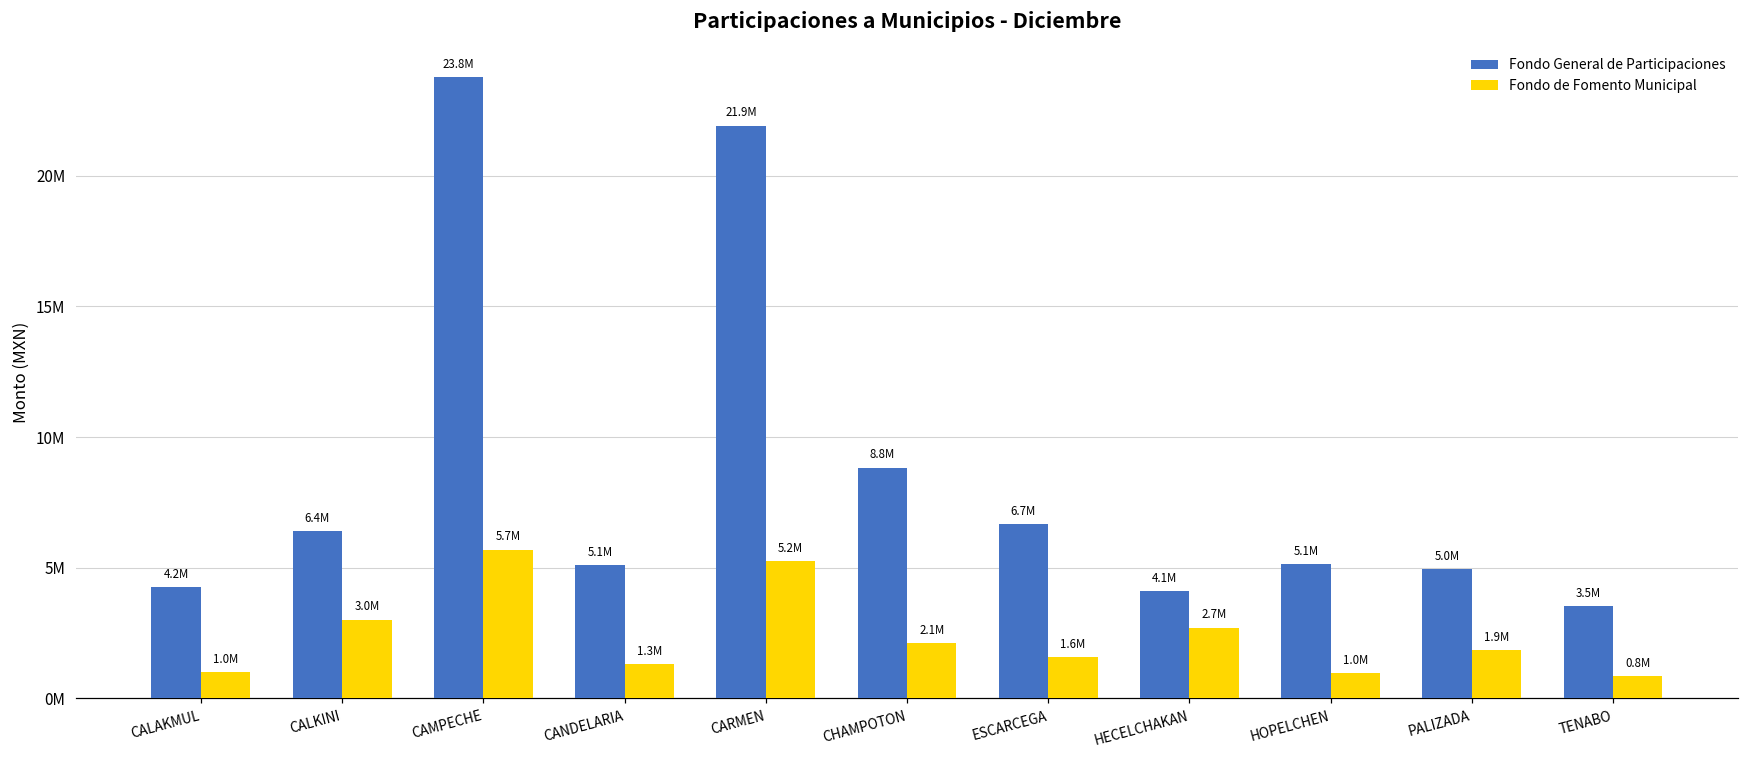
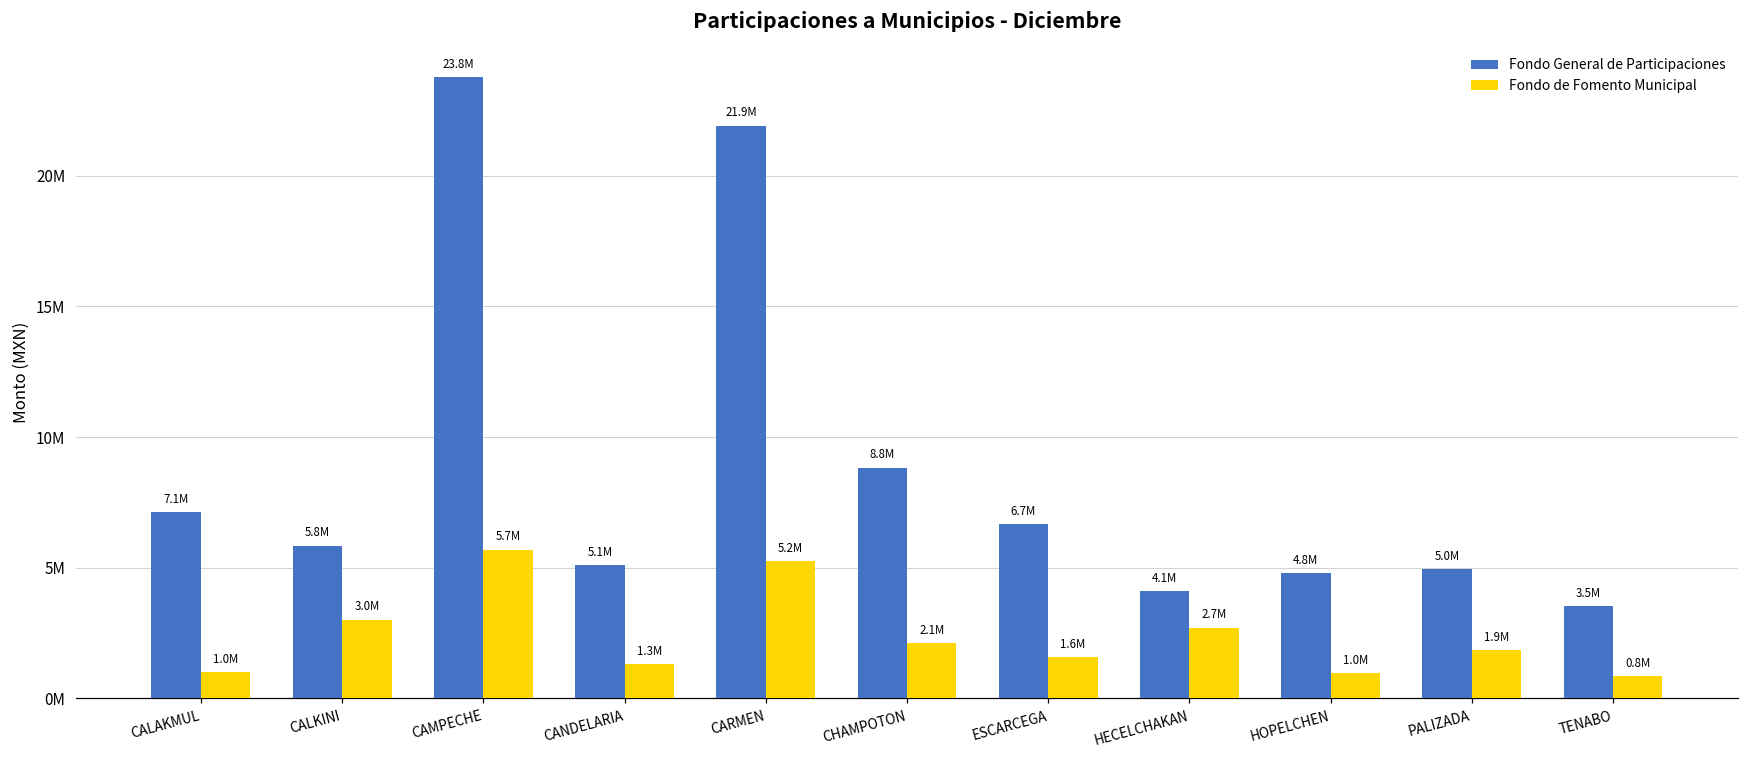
Fondo General de Participaciones, CALAKMUL: 4.2M -> 7.1M
Fondo General de Participaciones, CALKINI: 6.4M -> 5.8M
Fondo General de Participaciones, HOPELCHEN: 5.1M -> 4.8M
